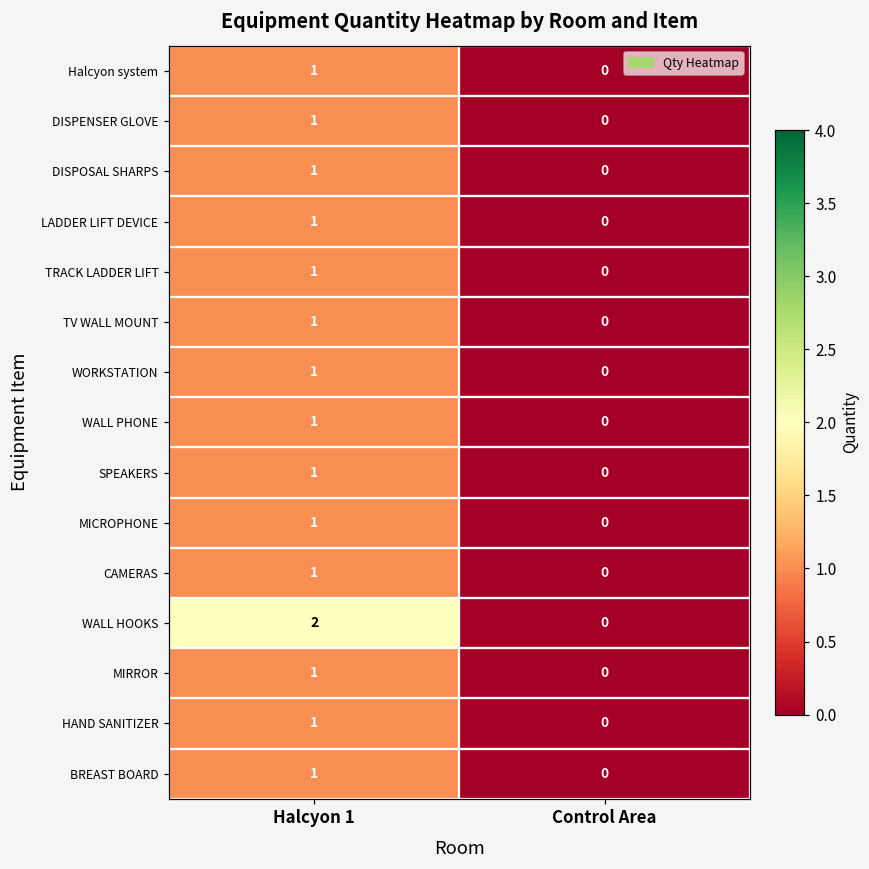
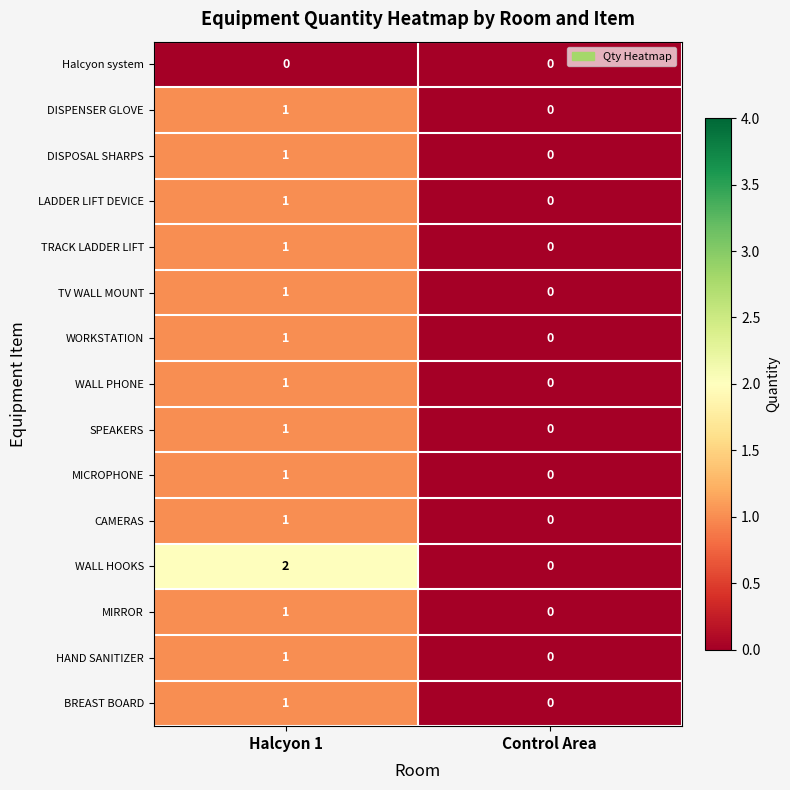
Halcyon system, Halcyon 1: 1 -> 0
